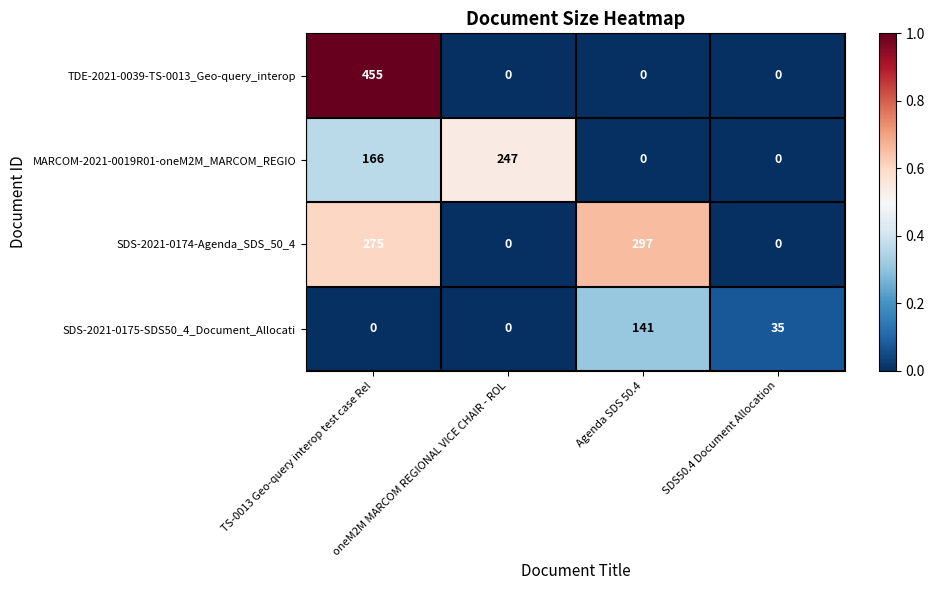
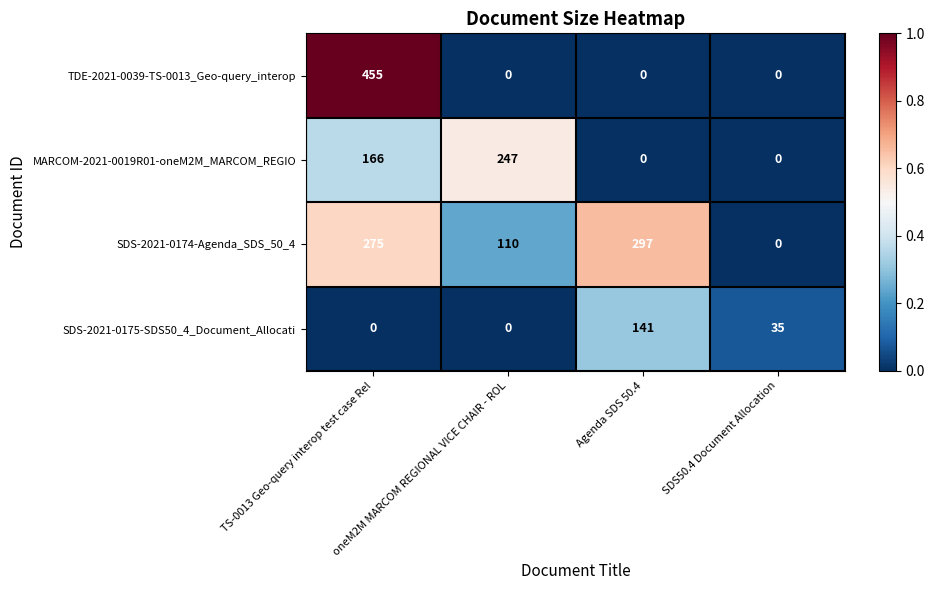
SDS-2021-0174-Agenda_SDS_50_4, oneM2M MARCOM REGIONAL VICE CHAIR - ROL: 0 -> 110
